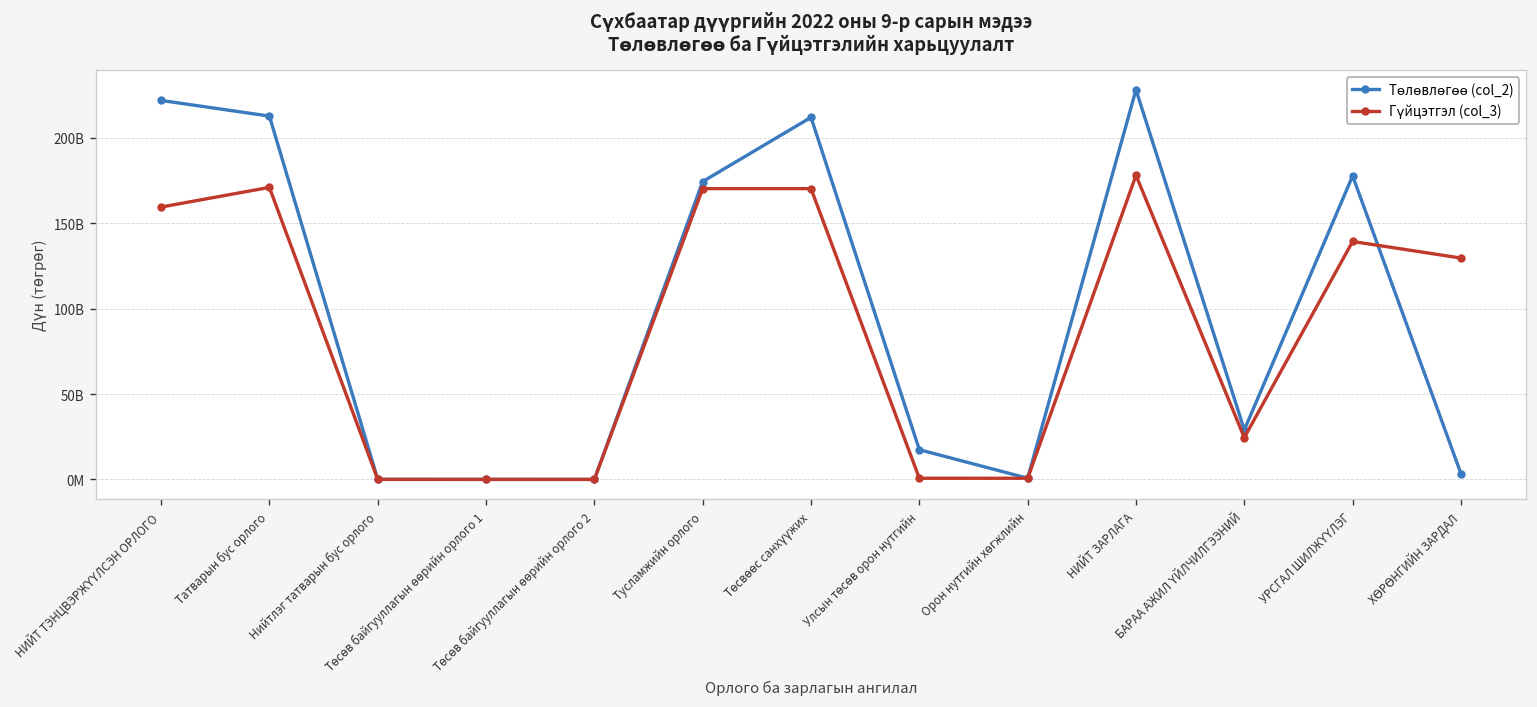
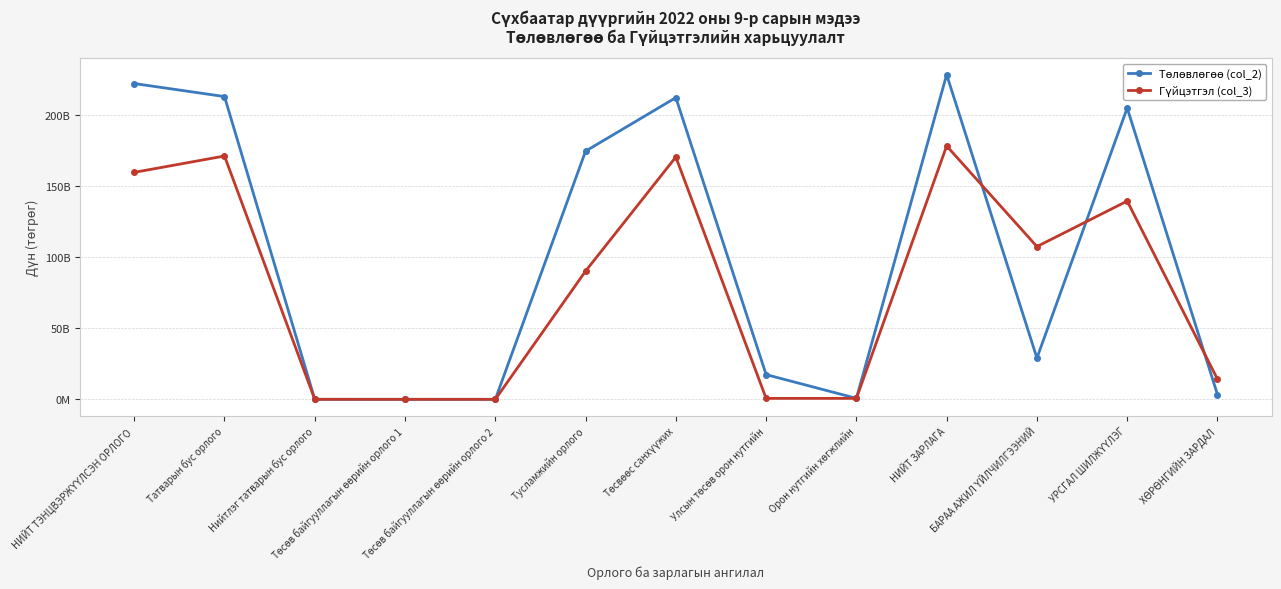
Гүйцэтгэл (col_3), Тусламжийн орлого: 170000000000 -> 90000000000
Гүйцэтгэл (col_3), БАРАА АЖИЛ ҮЙЛЧИЛГЭЭНИЙ: 25000000000 -> 107000000000
Төлөвлөгөө (col_2), УРСГАЛ ШИЛЖҮҮЛЭГ: 178000000000 -> 205000000000
Гүйцэтгэл (col_3), ХӨРӨНГИЙН ЗАРДАЛ: 130000000000 -> 14000000000
